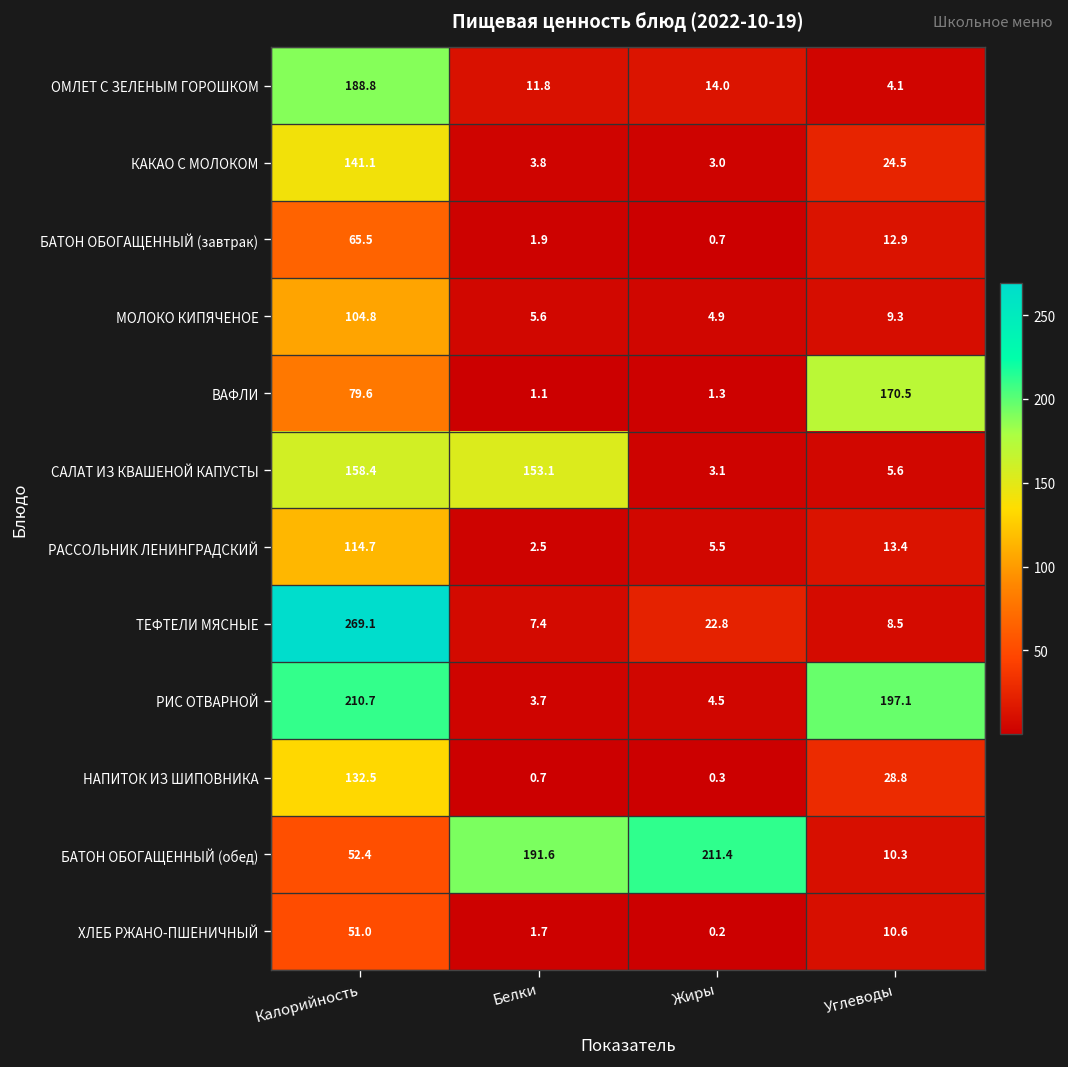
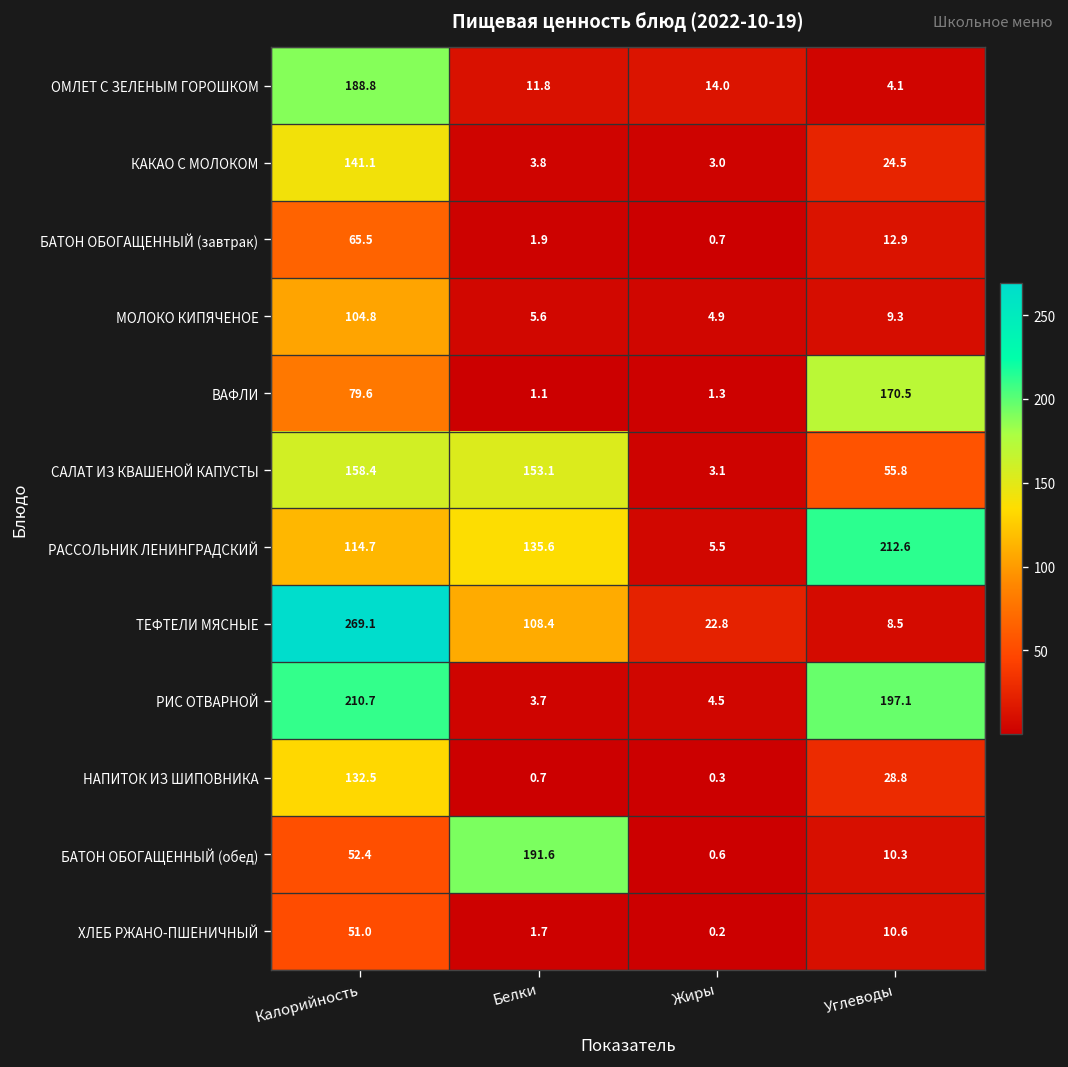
САЛАТ ИЗ КВАШЕНОЙ КАПУСТЫ, Углеводы: 5.6 -> 55.8
РАССОЛЬНИК ЛЕНИНГРАДСКИЙ, Белки: 2.5 -> 135.6
РАССОЛЬНИК ЛЕНИНГРАДСКИЙ, Углеводы: 13.4 -> 212.6
ТЕФТЕЛИ МЯСНЫЕ, Белки: 7.4 -> 108.4
БАТОН ОБОГАЩЕННЫЙ (обед), Жиры: 211.4 -> 0.6
